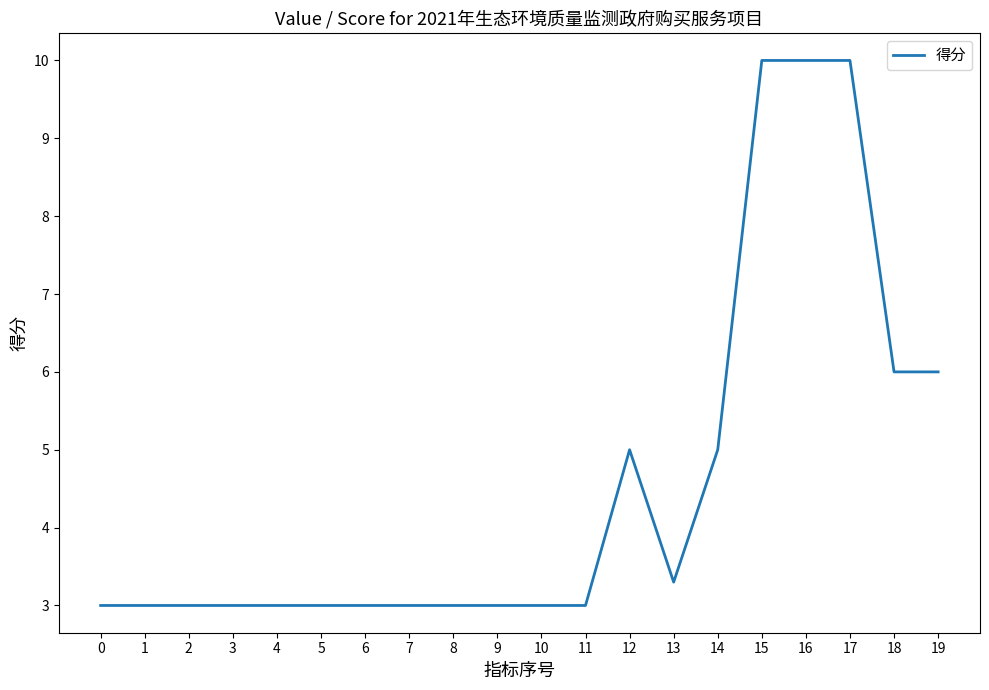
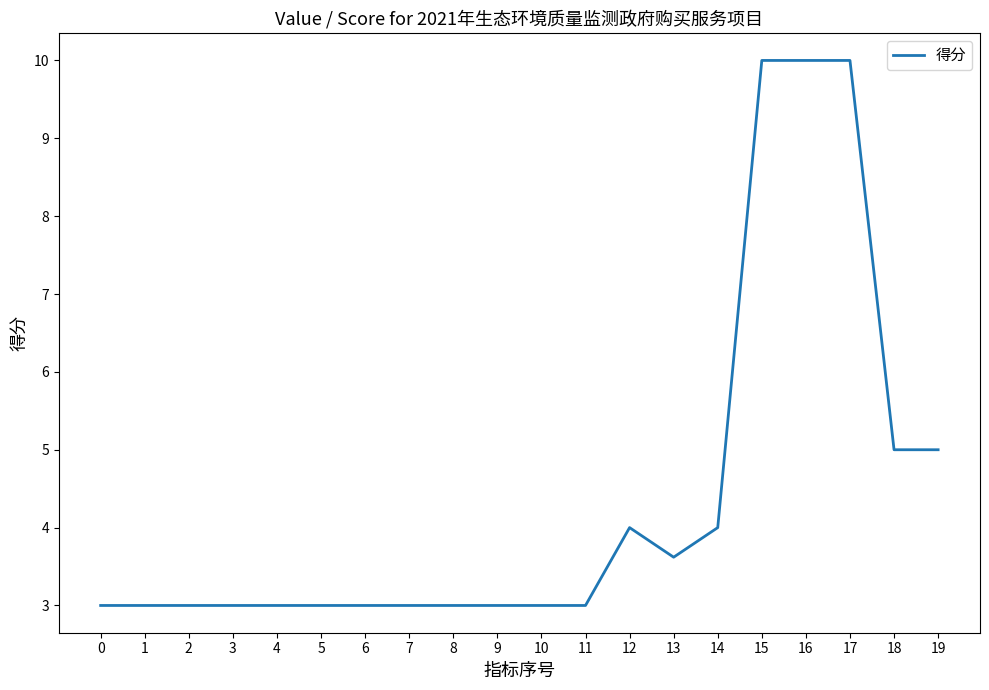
12: 5 -> 4
13: 3.3 -> 3.6
14: 5 -> 4
18: 6 -> 5
19: 6 -> 5
